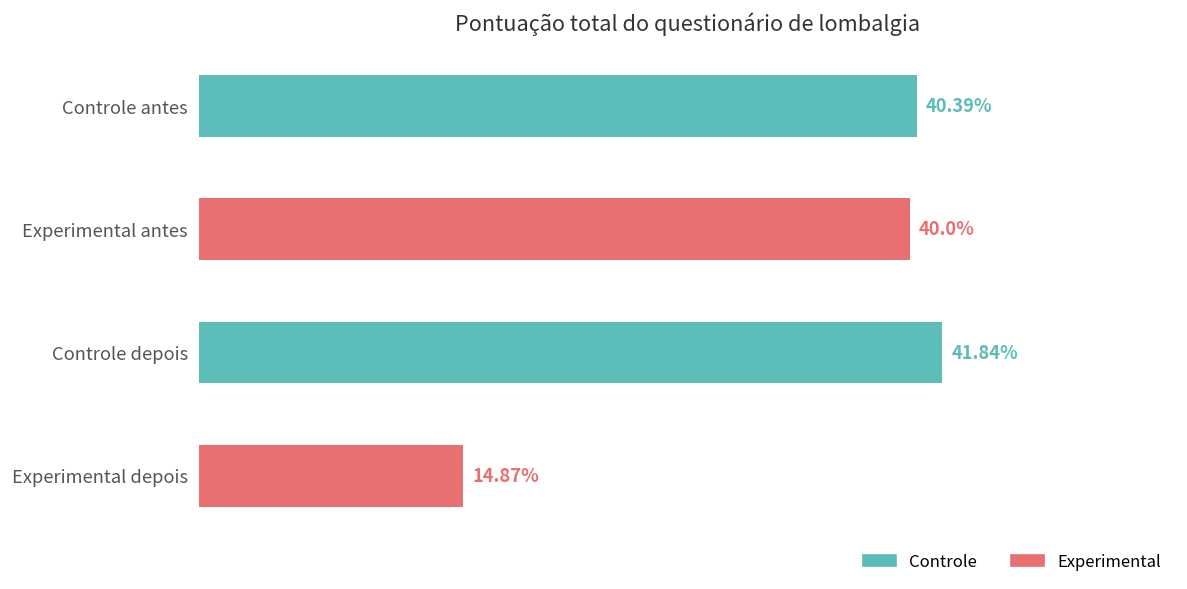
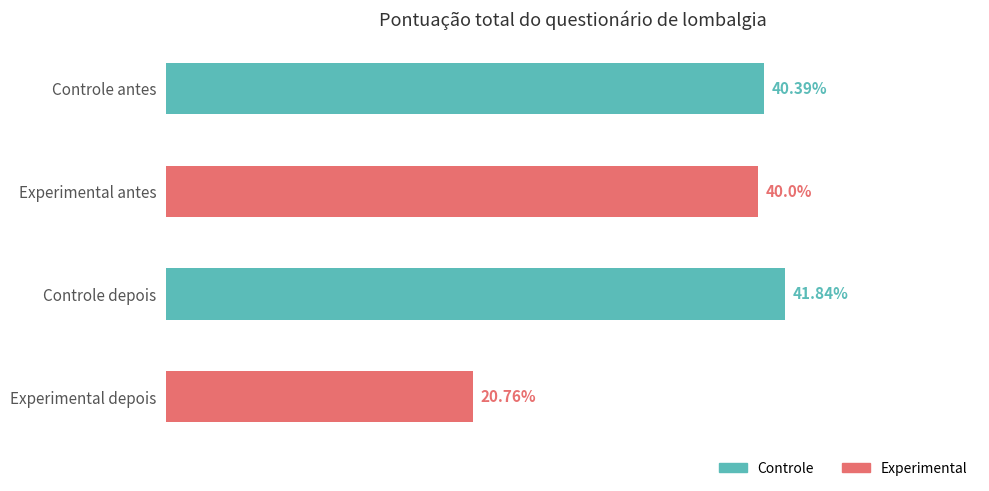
Experimental depois: 14.87% -> 20.76%
